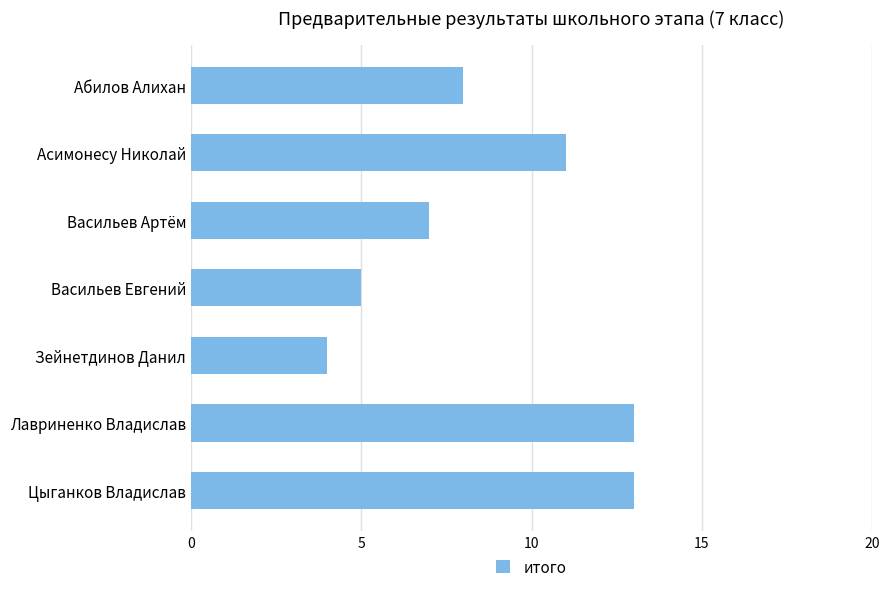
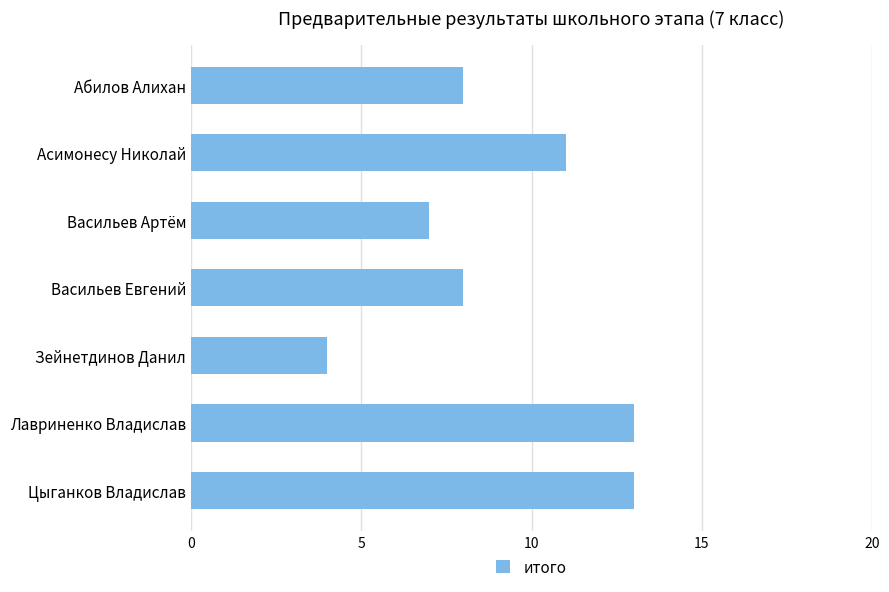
Васильев Евгений: 5 -> 8
